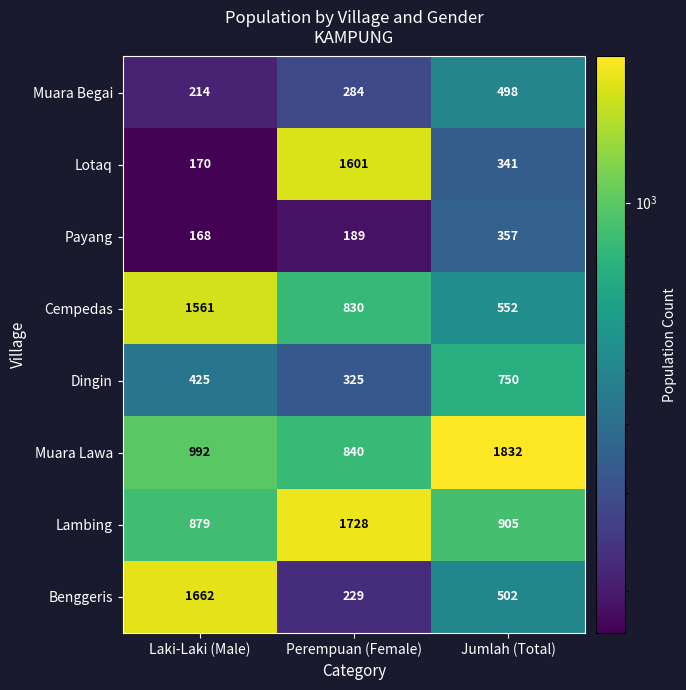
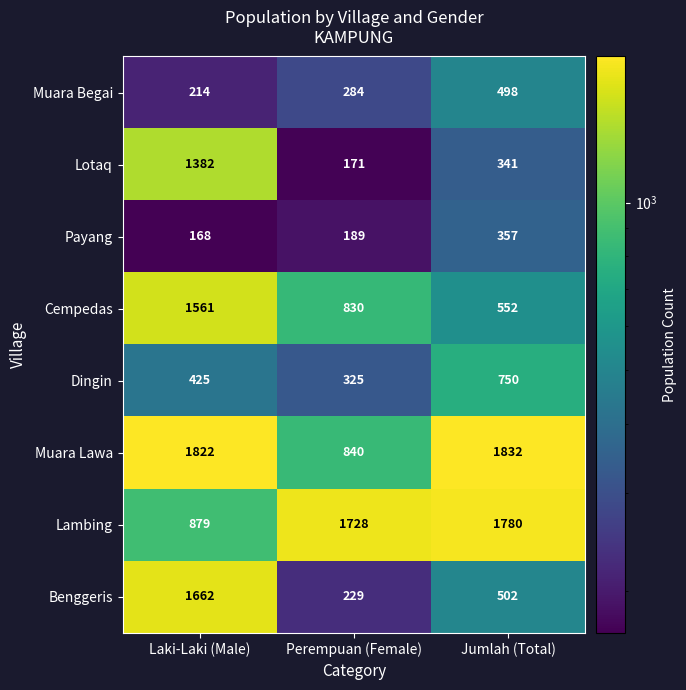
Lotaq, Laki-Laki (Male): 170 -> 1382
Lotaq, Perempuan (Female): 1601 -> 171
Muara Lawa, Laki-Laki (Male): 992 -> 1822
Lambing, Jumlah (Total): 905 -> 1780
